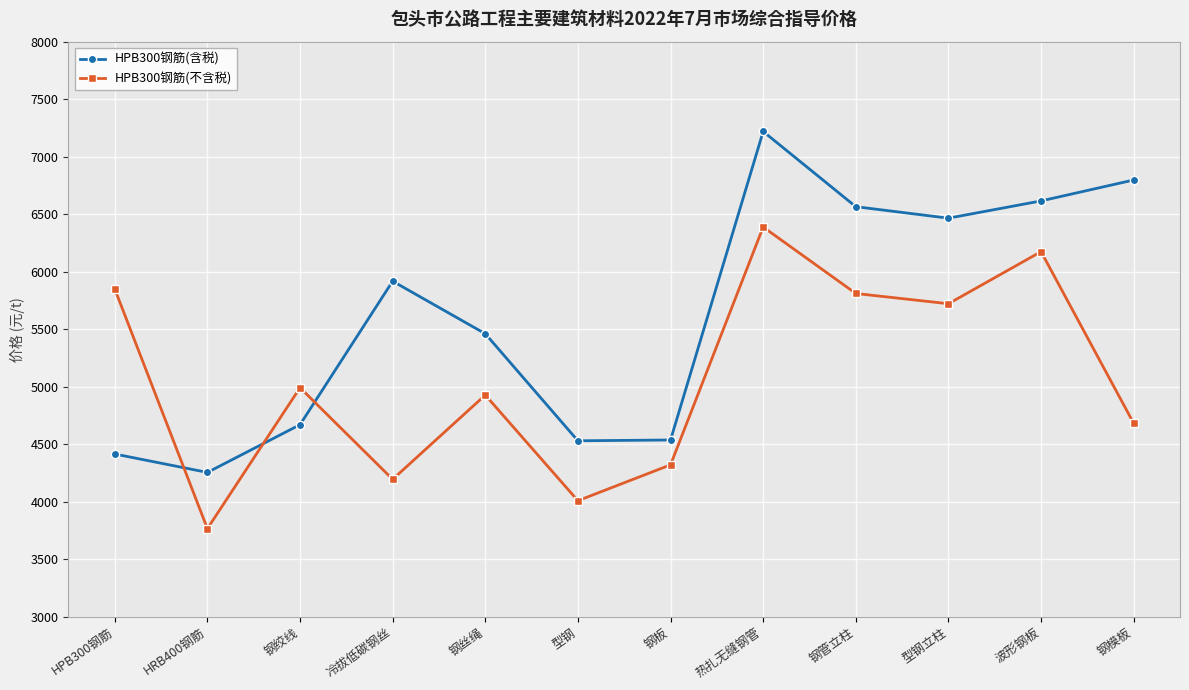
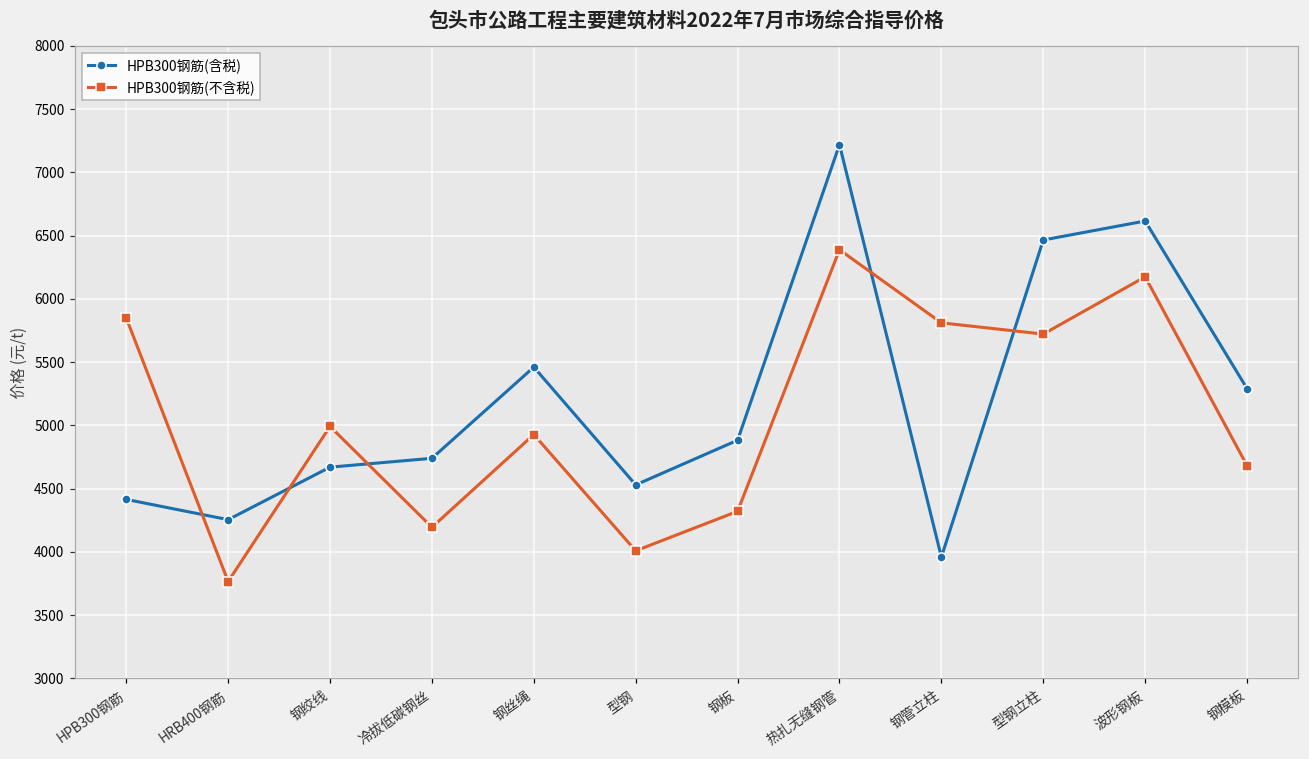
HPB300钢筋(含税), 冷拔低碳钢丝: 5920 -> 4740
HPB300钢筋(含税), 钢板: 4540 -> 4880
HPB300钢筋(含税), 钢管立柱: 6570 -> 3960
HPB300钢筋(含税), 钢模板: 6800 -> 5290
